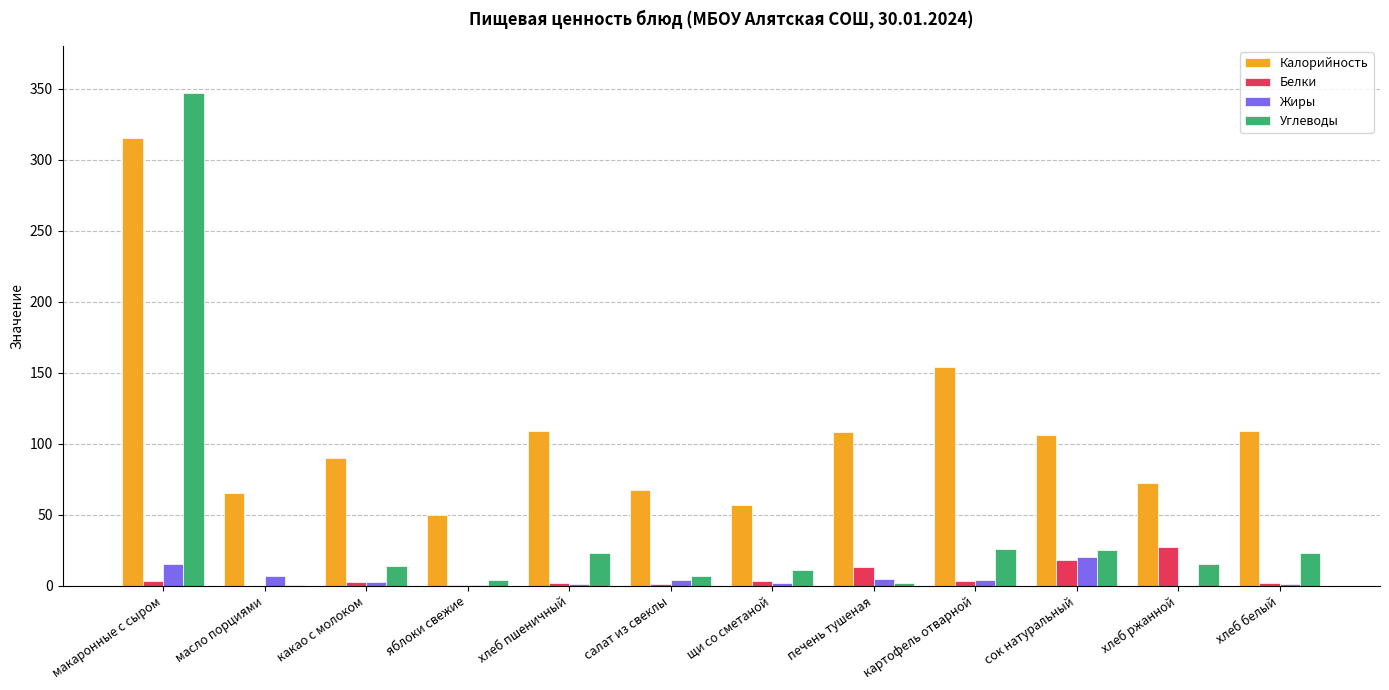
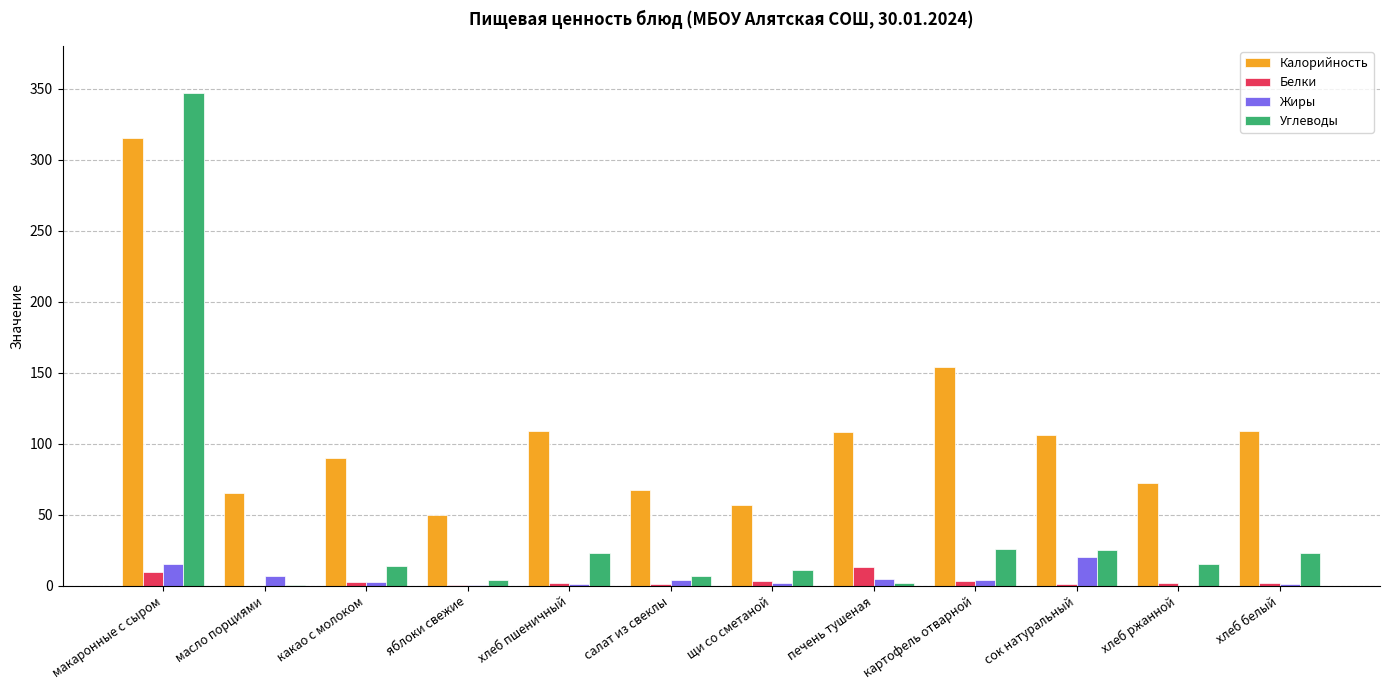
Белки, макаронные с сыром: 3 -> 9
Белки, сок натуральный: 18 -> 1
Белки, хлеб ржанной: 27 -> 2
